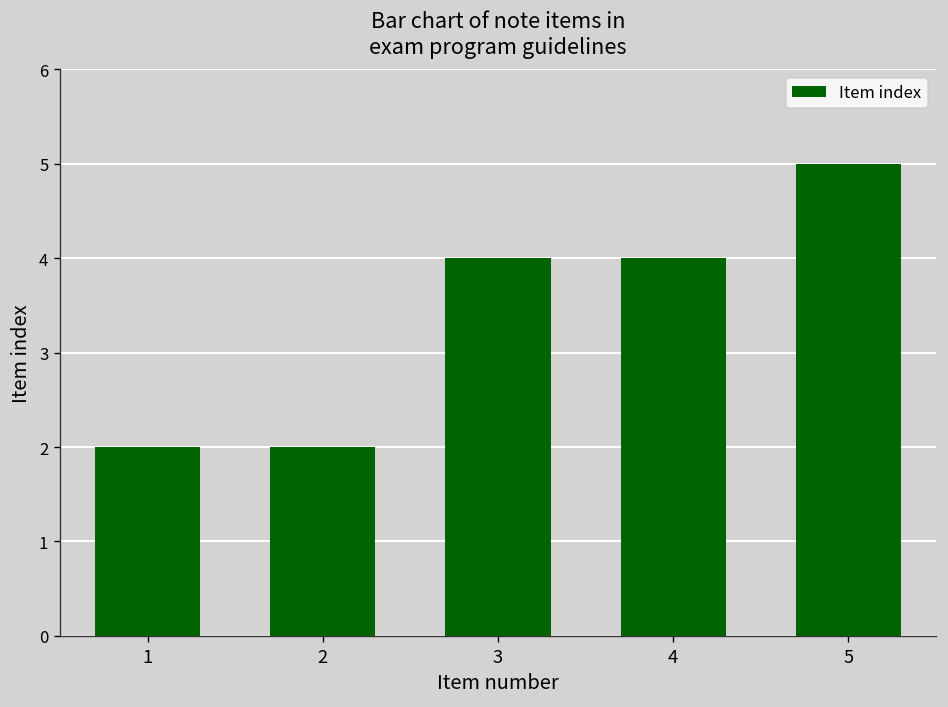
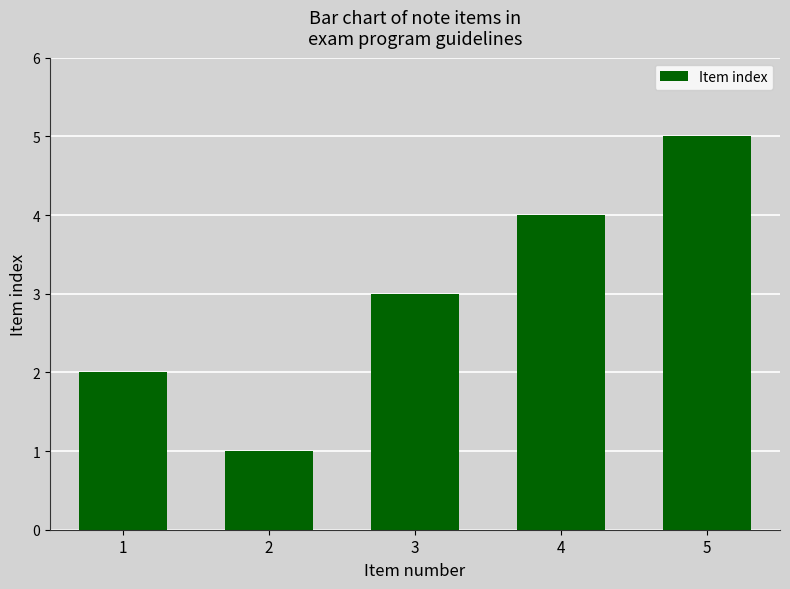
2: 2 -> 1
3: 4 -> 3
